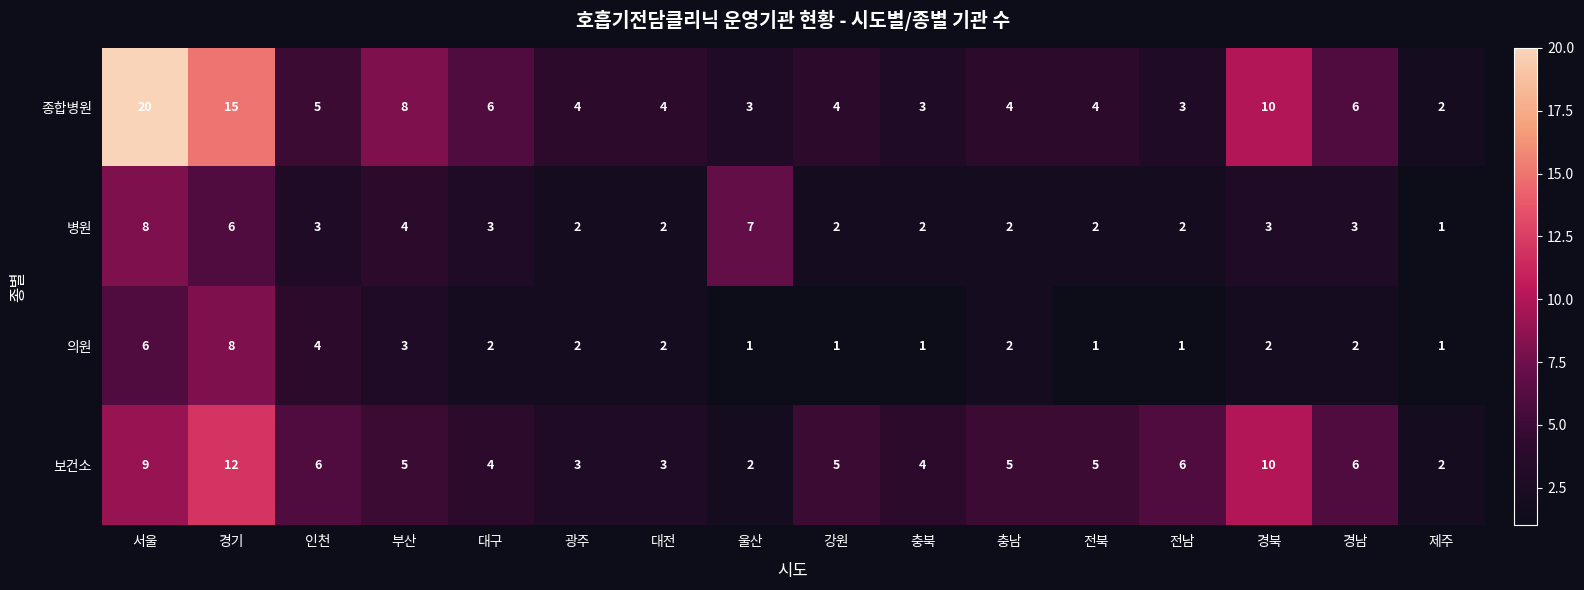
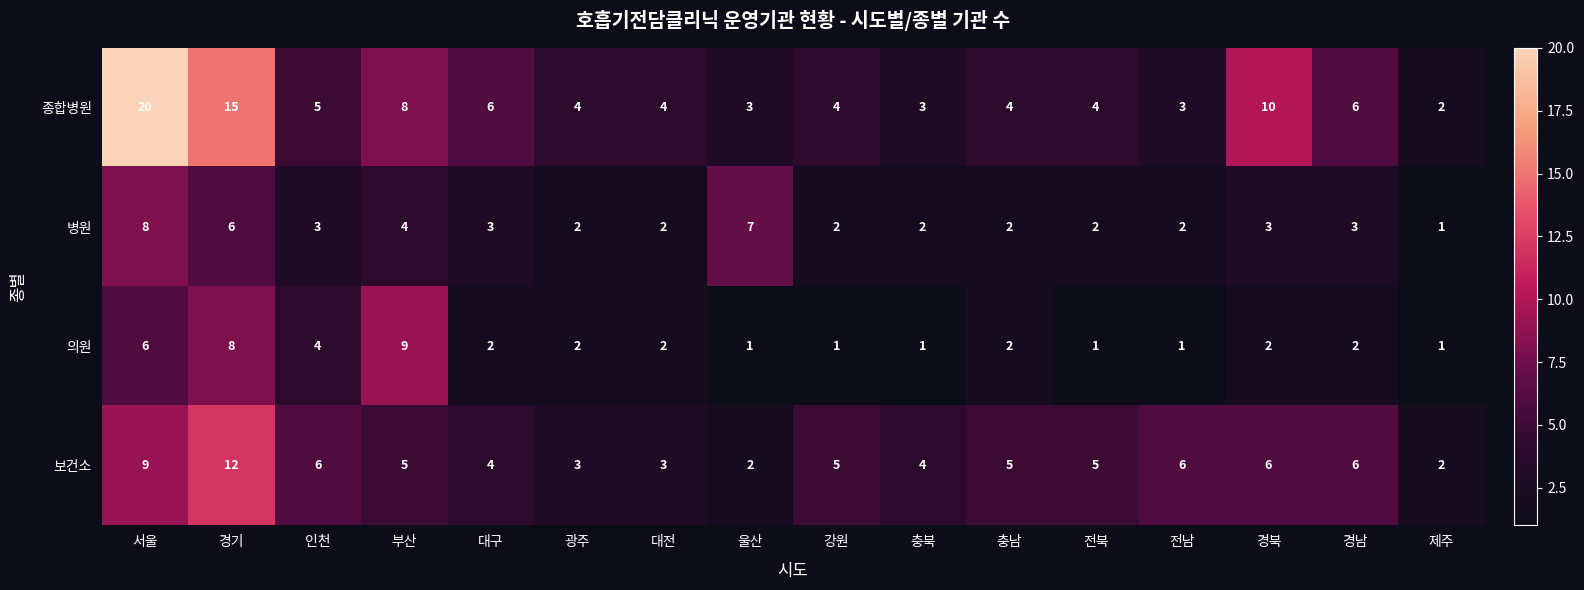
의원, 부산: 3 -> 9
보건소, 경북: 10 -> 6
